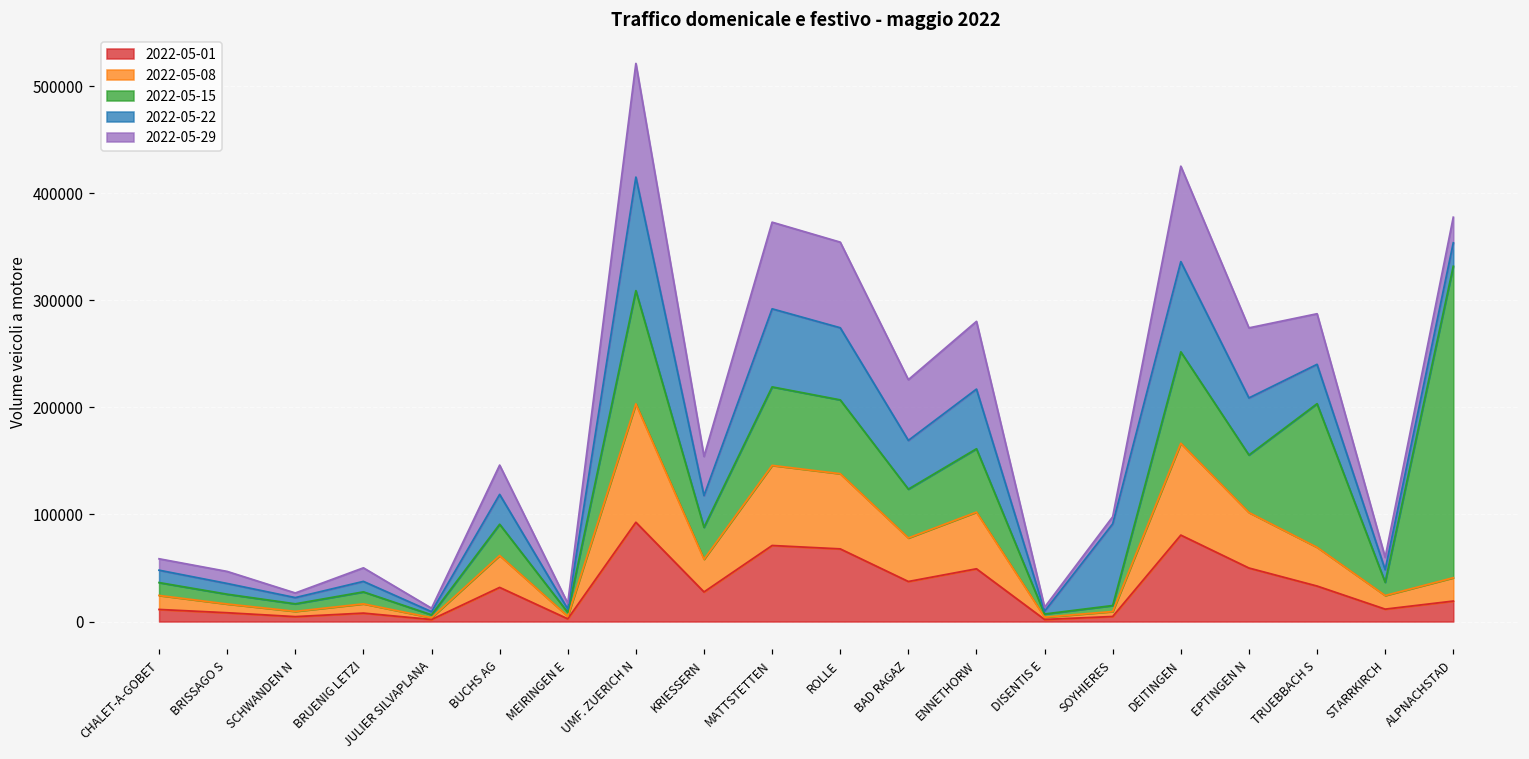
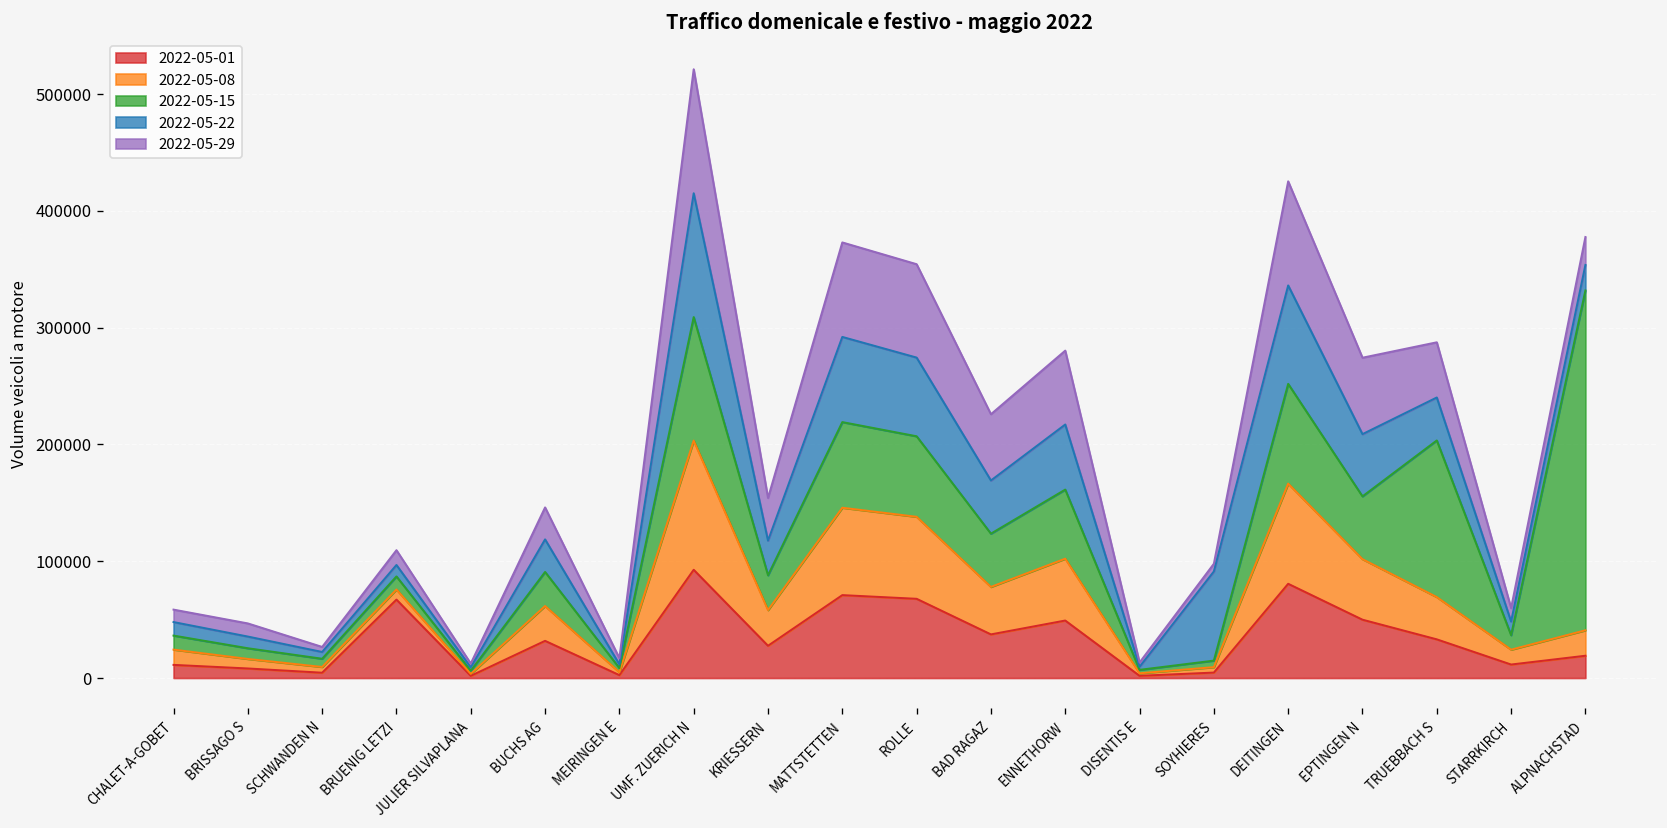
2022-05-01, BRUENIG LETZI: 10000 -> 70000
